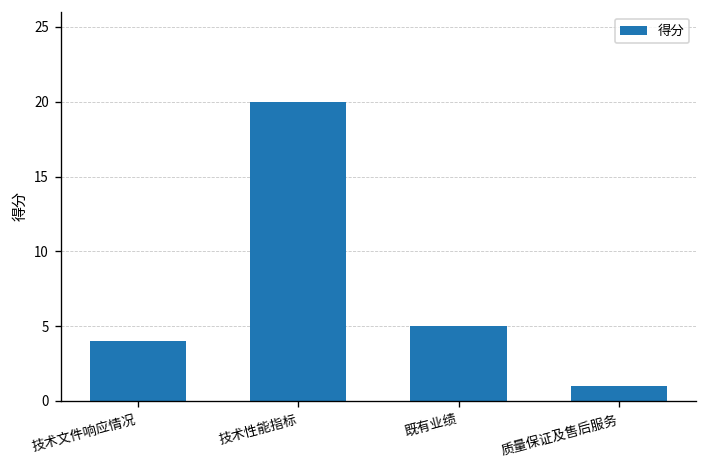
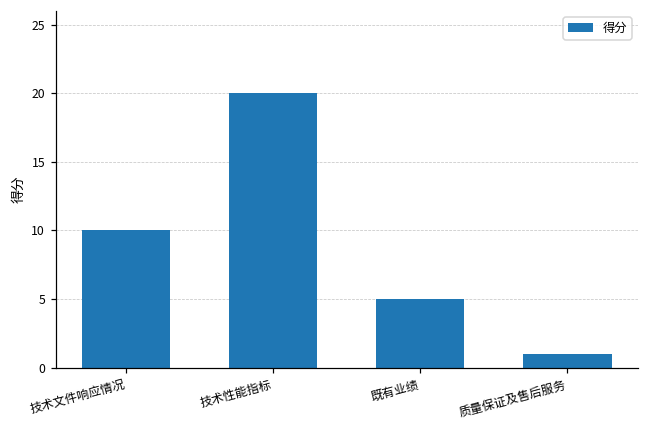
技术文件响应情况: 4 -> 10
